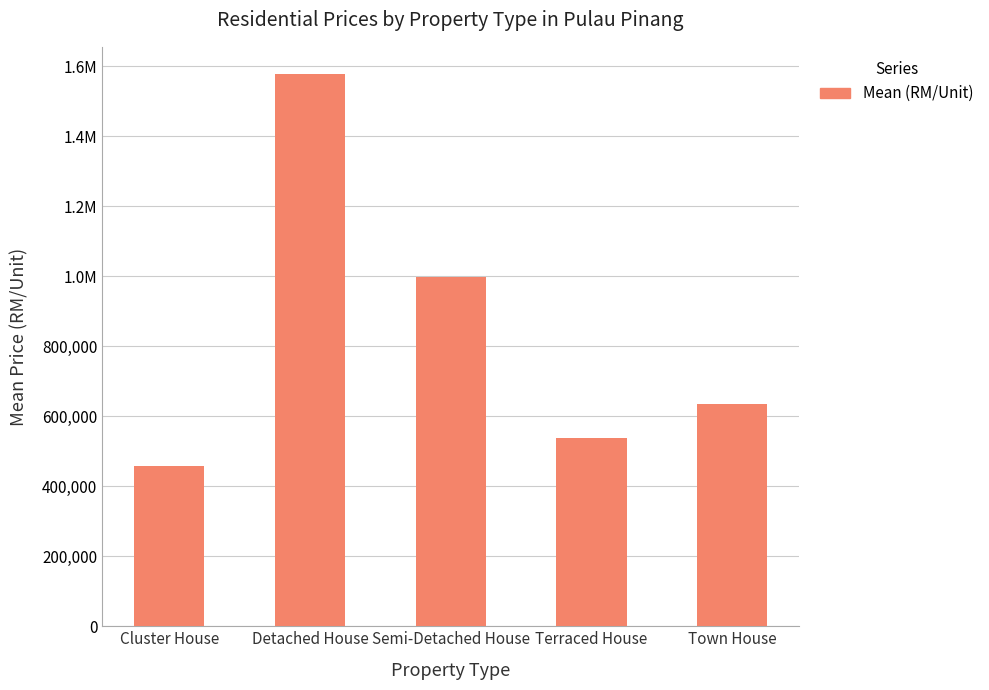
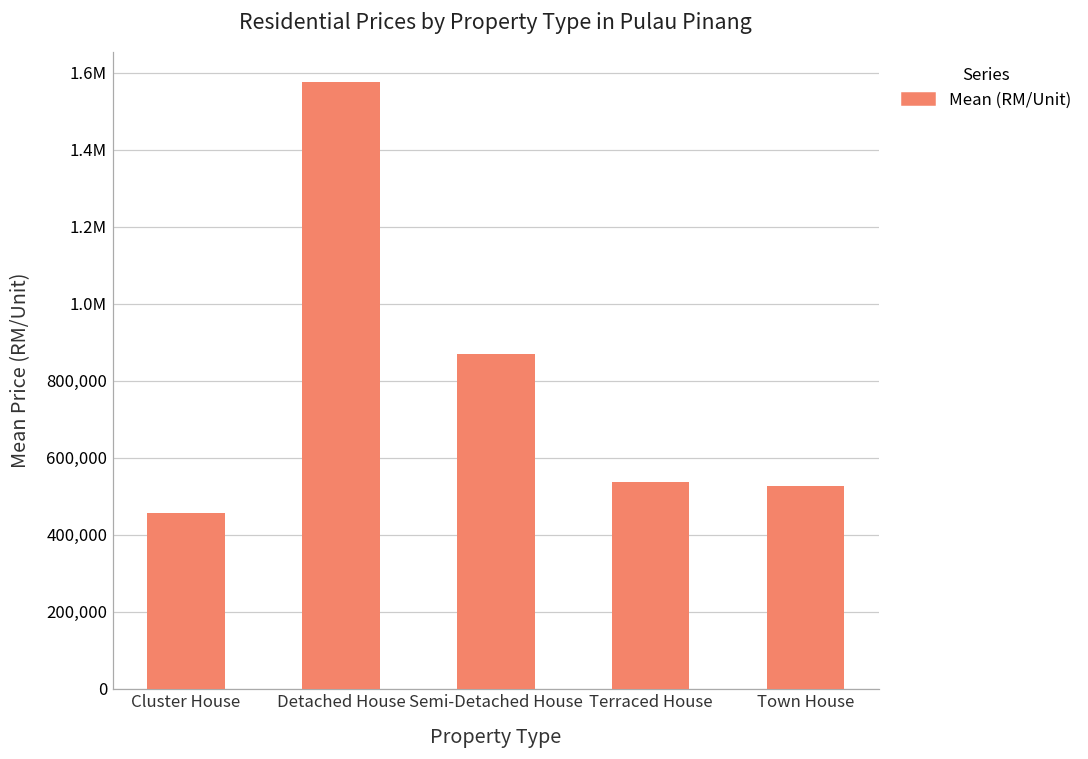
Semi-Detached House: 1,000,000 -> 870,000
Town House: 630,000 -> 530,000
